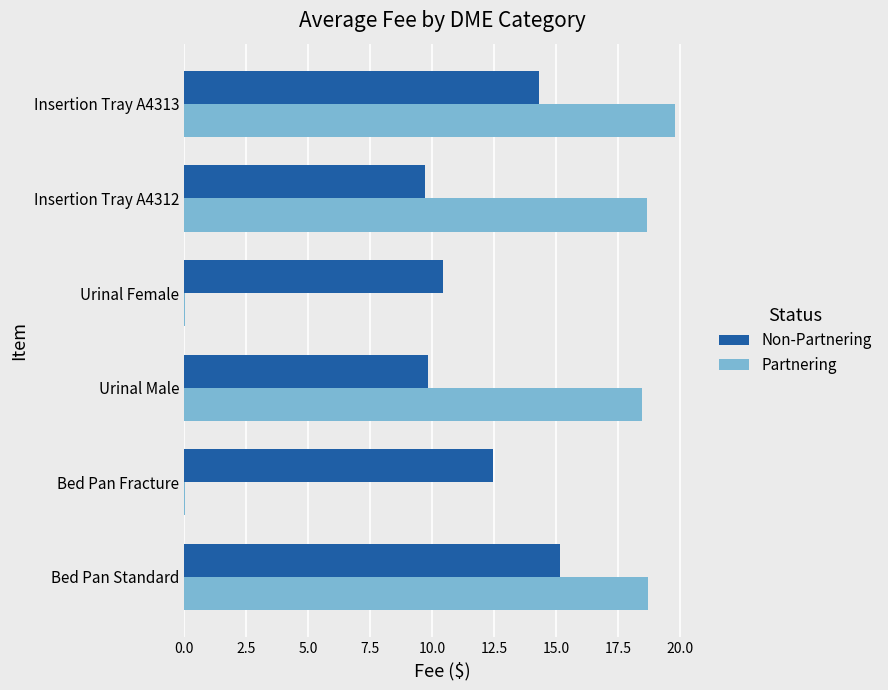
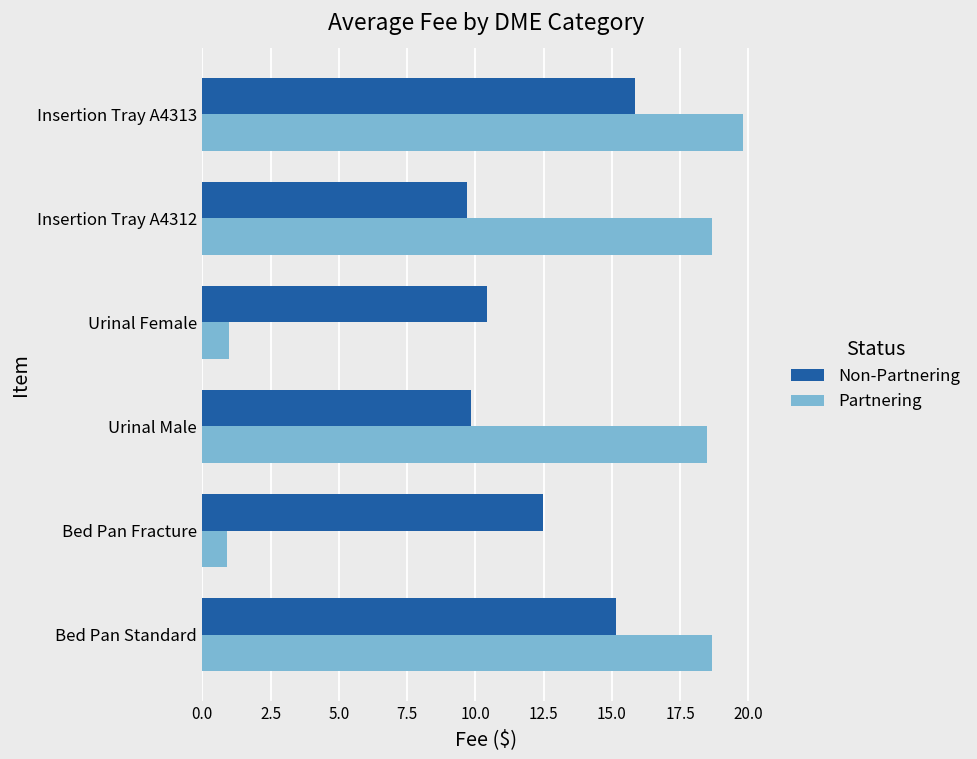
Non-Partnering, Insertion Tray A4313: 14.3 -> 15.8
Partnering, Urinal Female: 0.0 -> 1.0
Partnering, Bed Pan Fracture: 0.1 -> 0.9
